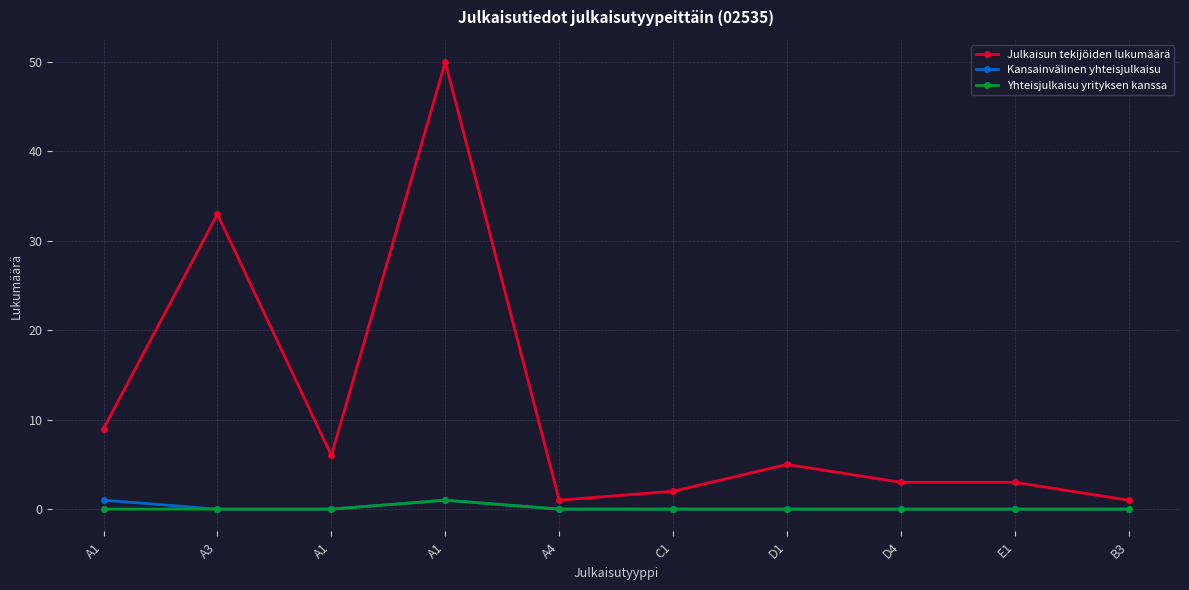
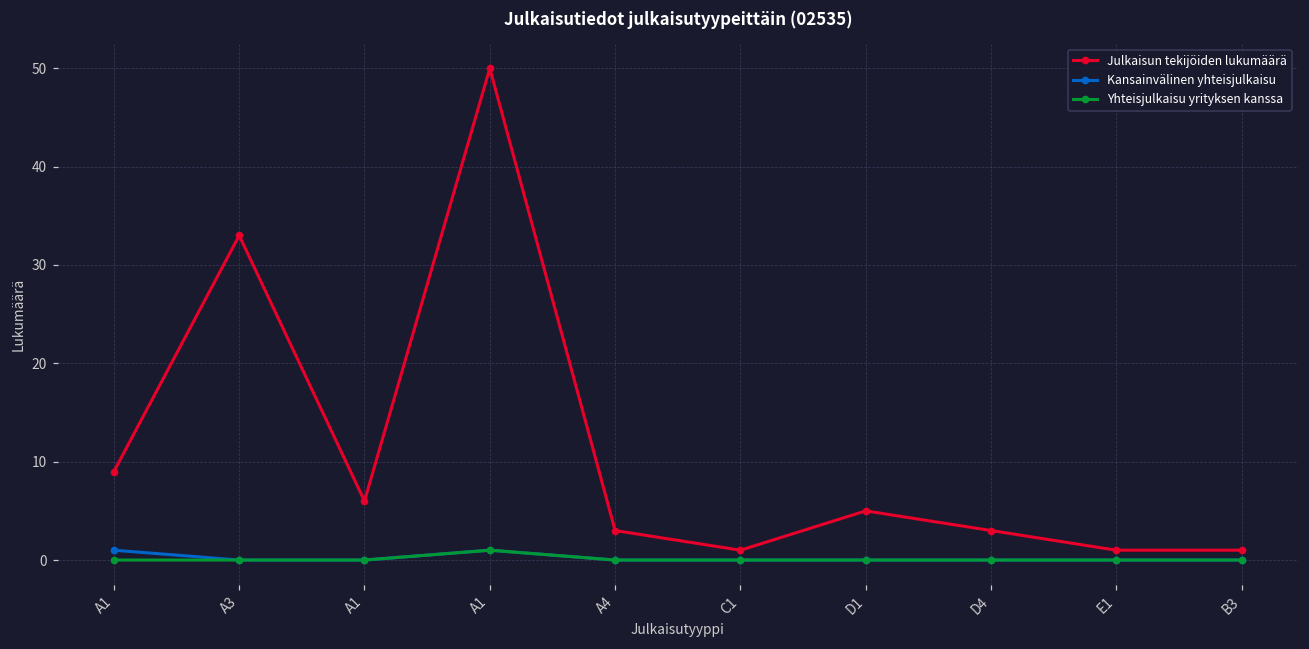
Julkaisun tekijöiden lukumäärä, A4: 1 -> 3
Julkaisun tekijöiden lukumäärä, C1: 2 -> 1
Julkaisun tekijöiden lukumäärä, E1: 3 -> 1
